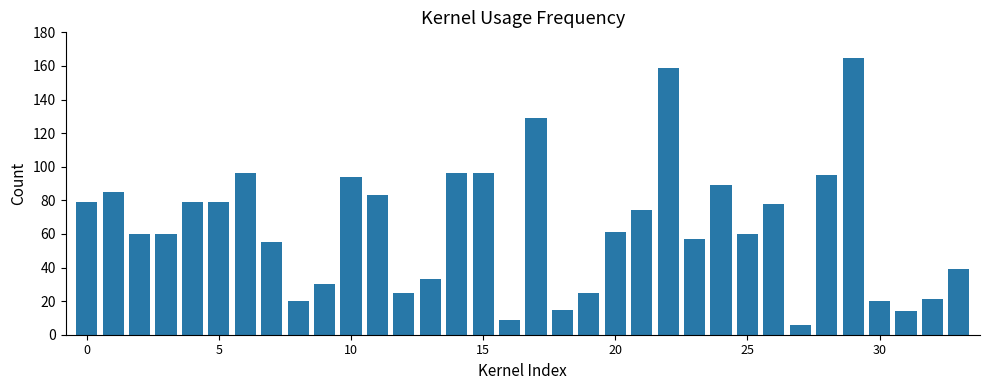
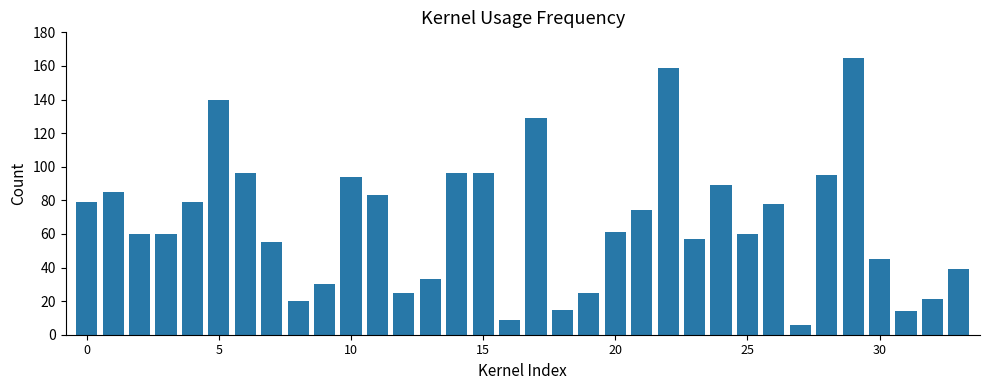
5: 79 -> 140
30: 20 -> 45
